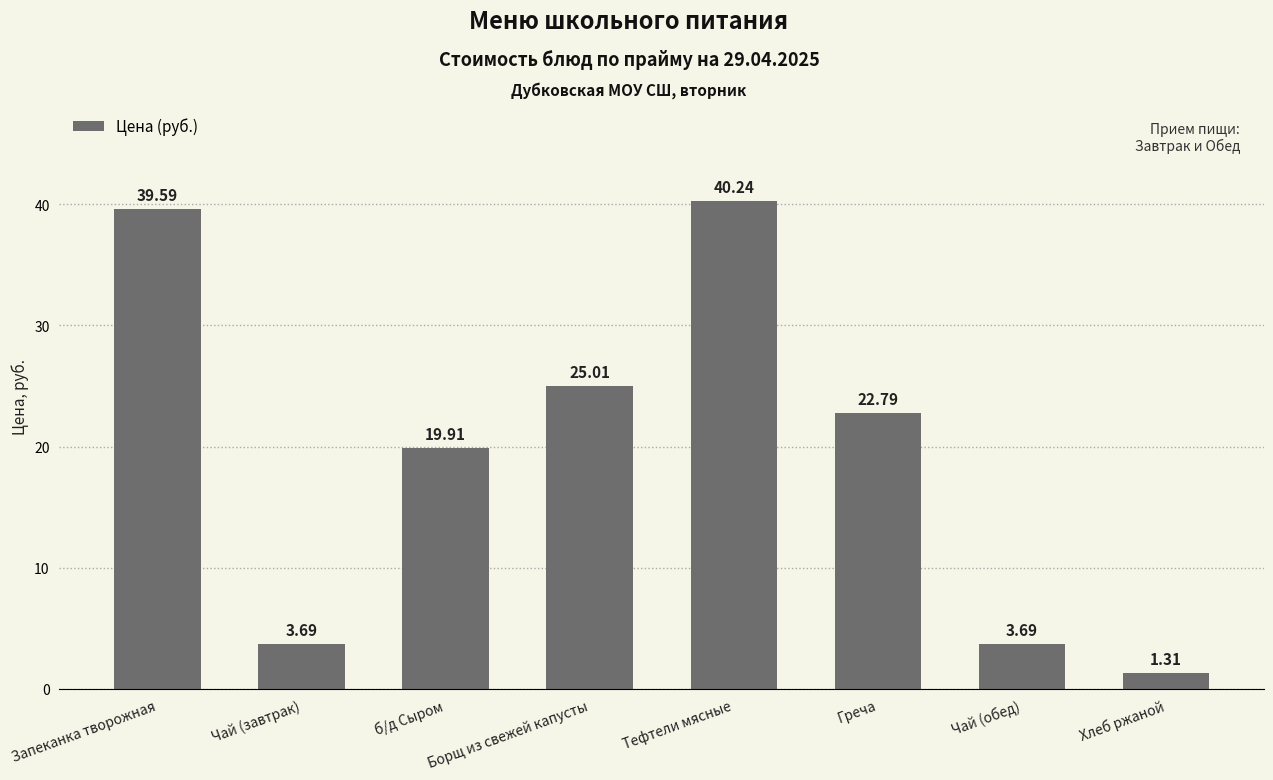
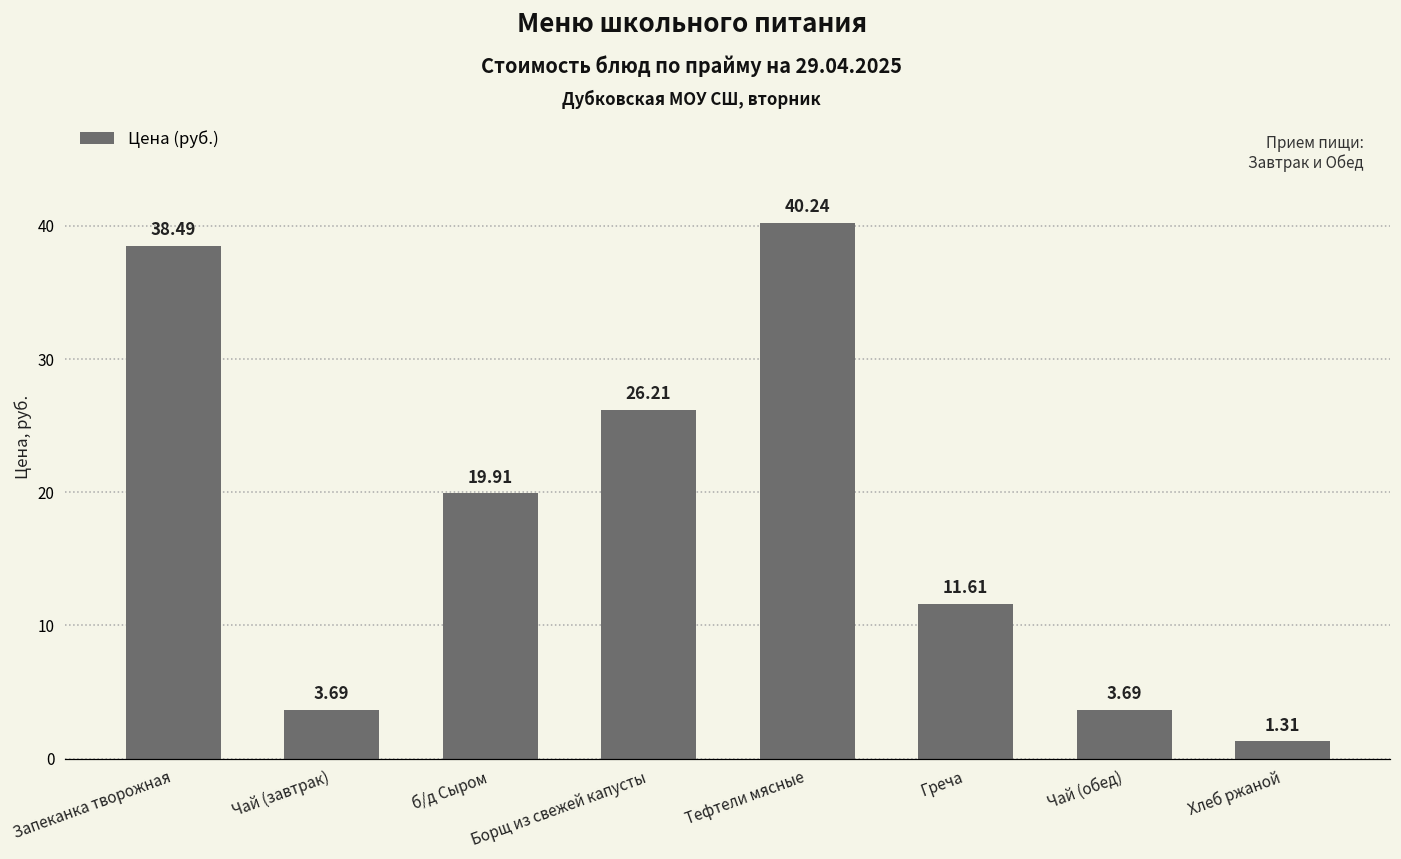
Запеканка творожная: 39.59 -> 38.49
Борщ из свежей капусты: 25.01 -> 26.21
Греча: 22.79 -> 11.61
